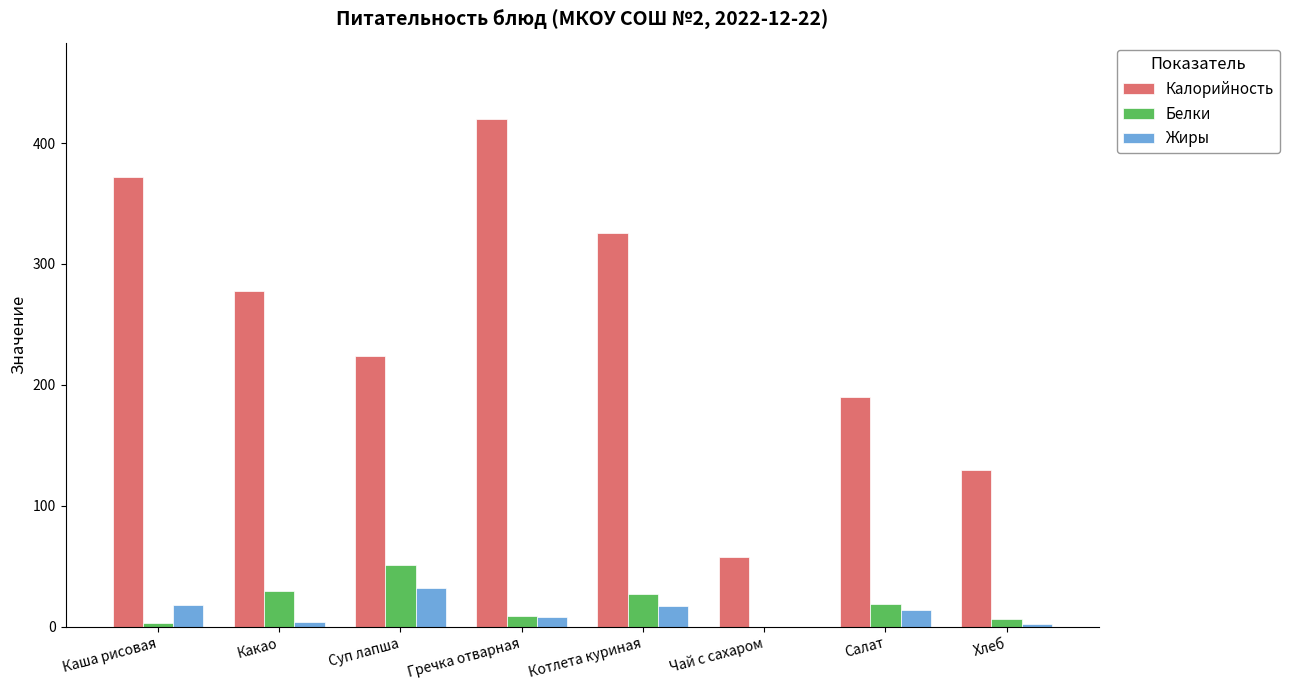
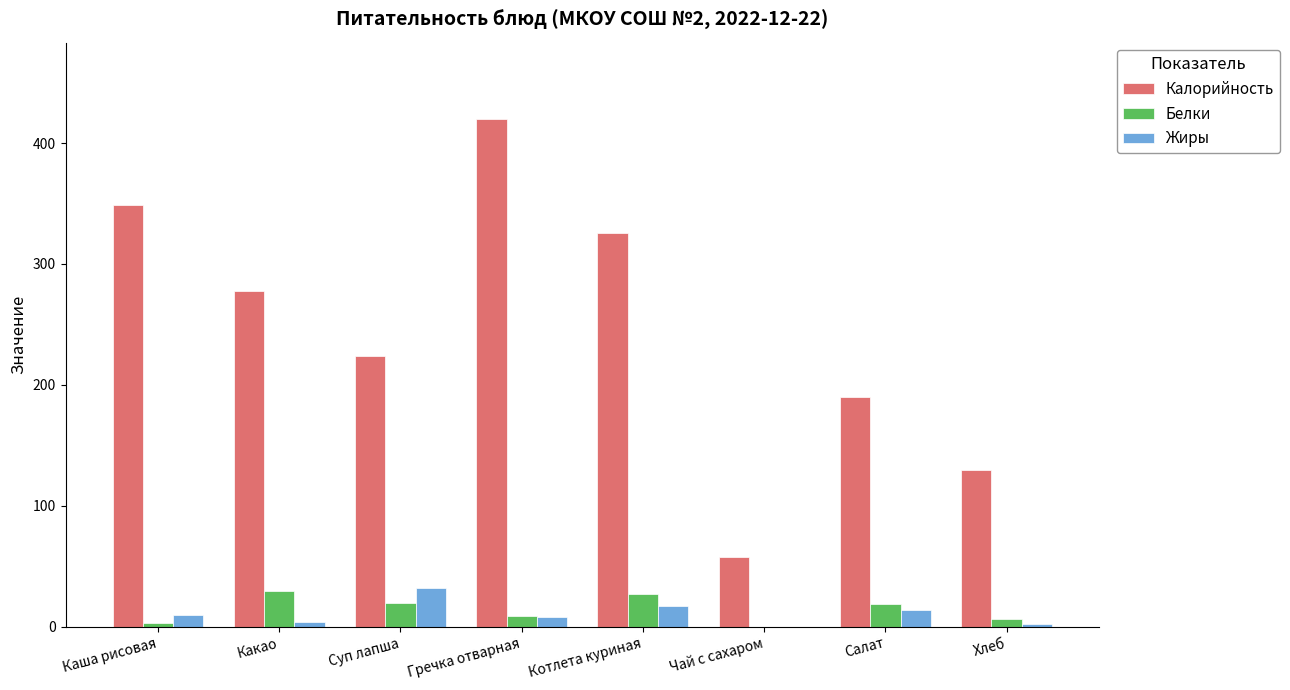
Калорийность, Каша рисовая: 372 -> 349
Жиры, Каша рисовая: 18 -> 10
Белки, Суп лапша: 51 -> 20
